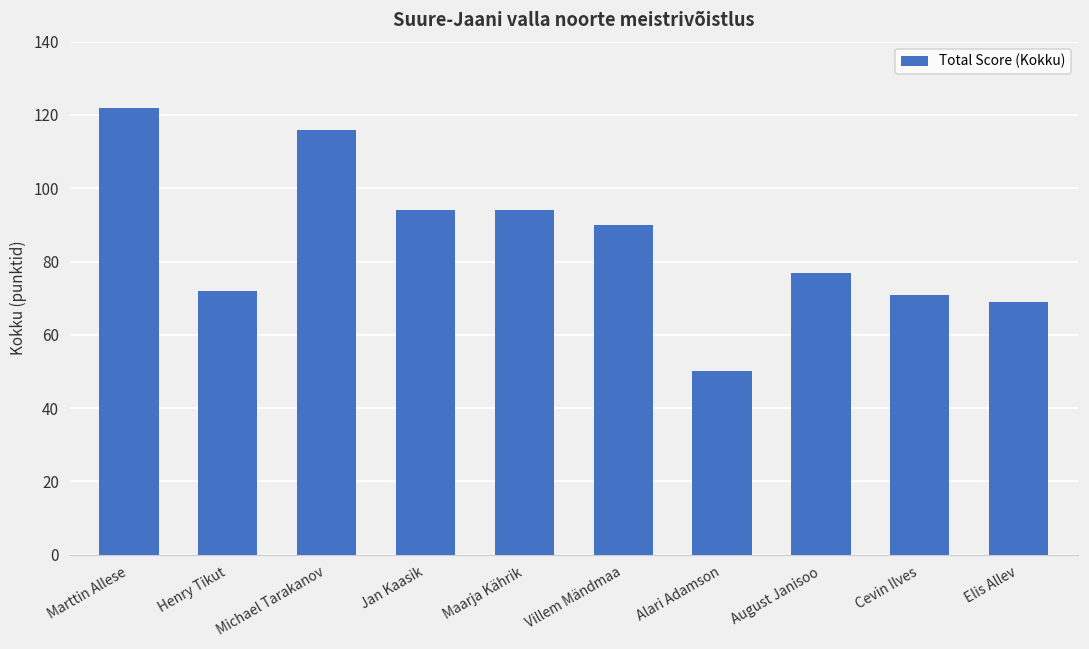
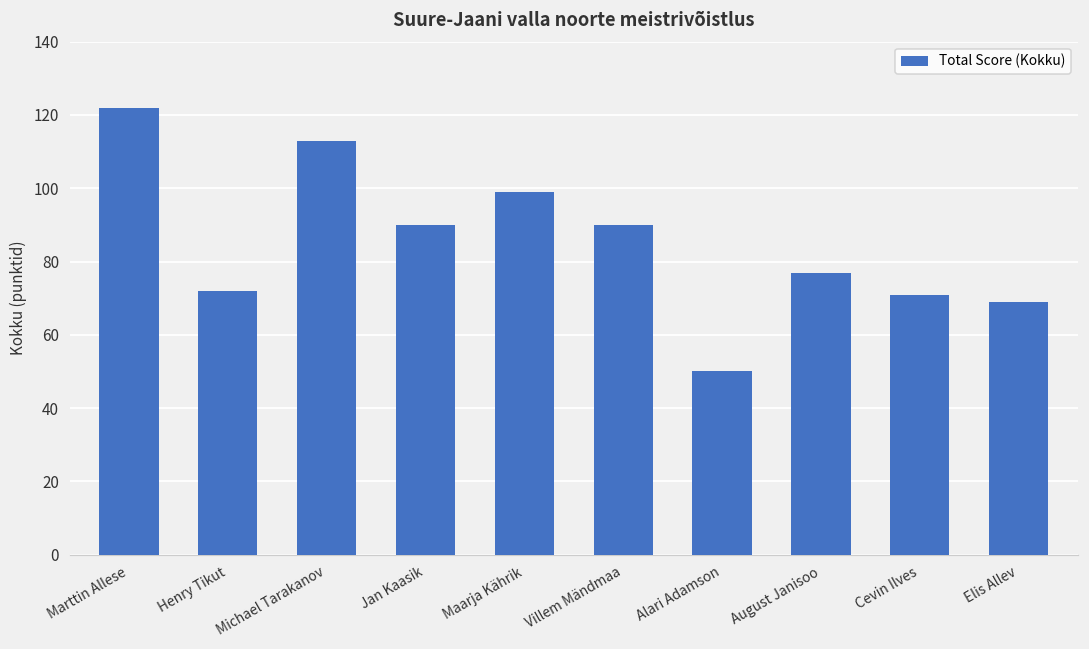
Michael Tarakanov: 116 -> 113
Jan Kaasik: 94 -> 90
Maarja Kährik: 94 -> 99
